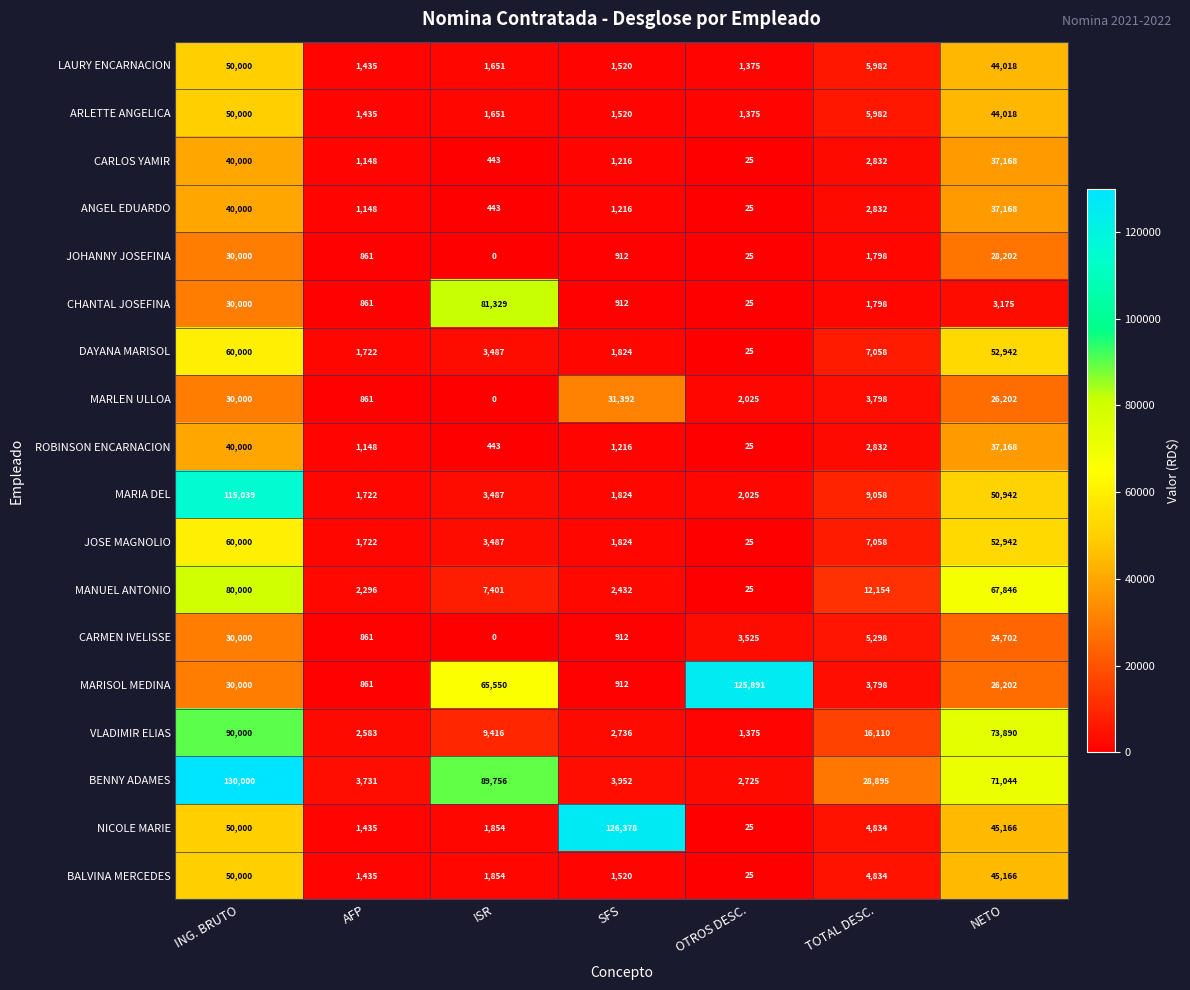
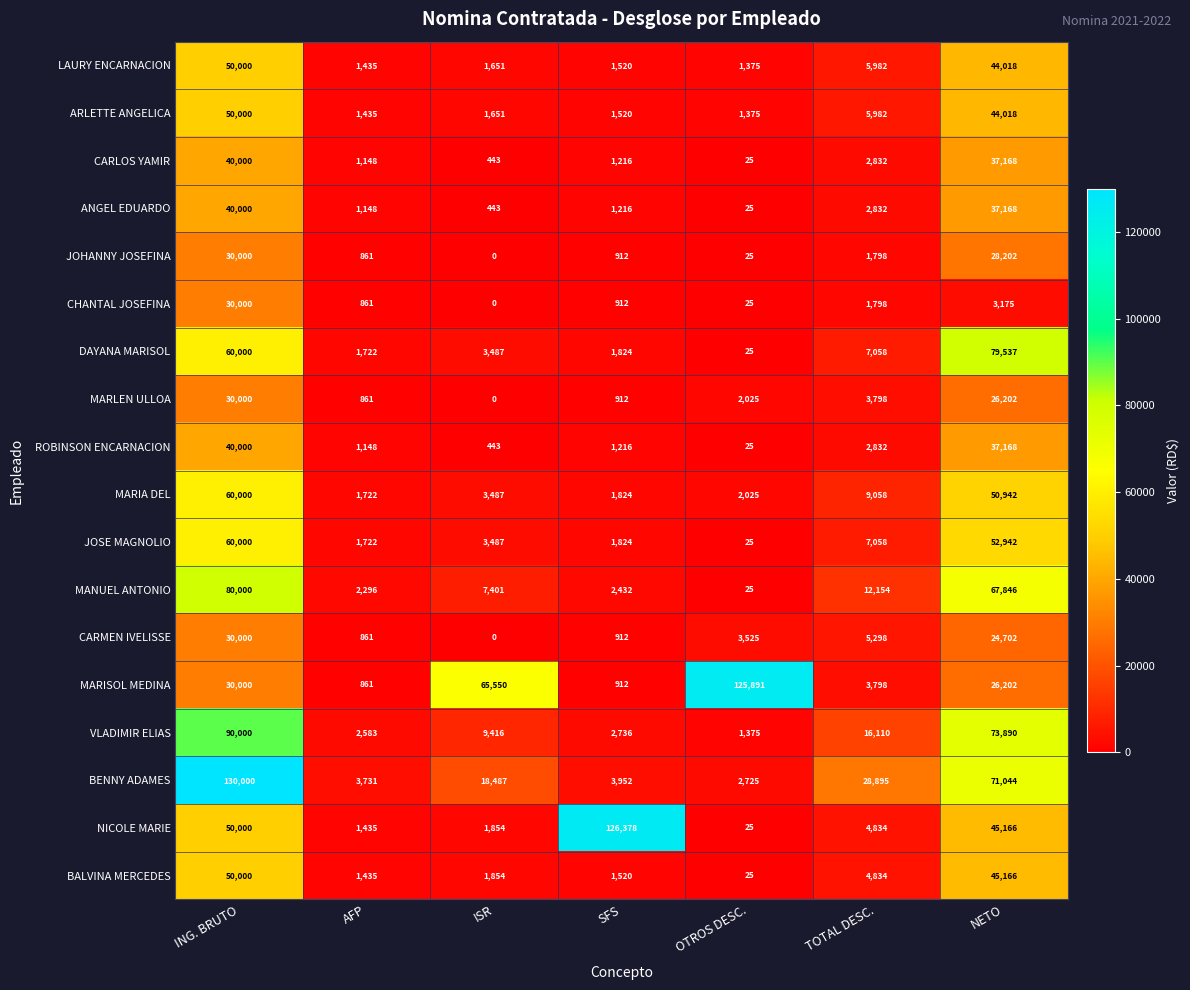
CHANTAL JOSEFINA, ISR: 81,329 -> 0
DAYANA MARISOL, NETO: 52,942 -> 79,537
MARLEN ULLOA, SFS: 31,392 -> 912
MARIA DEL, ING. BRUTO: 115,039 -> 60,000
BENNY ADAMES, ISR: 89,756 -> 18,487
